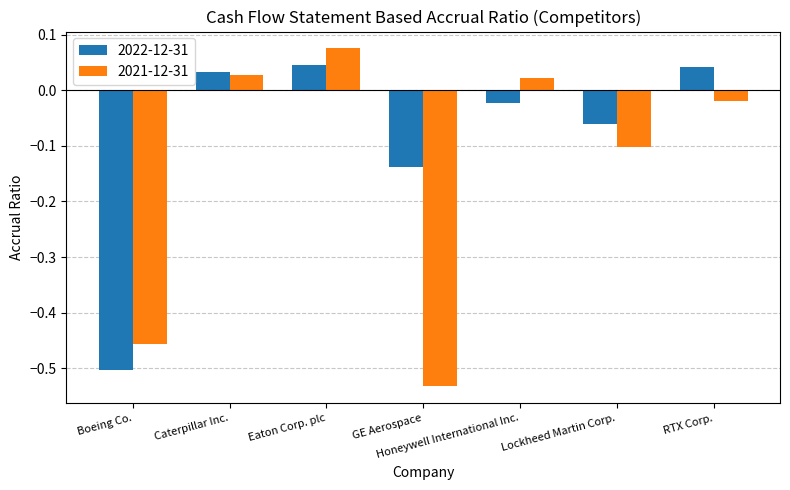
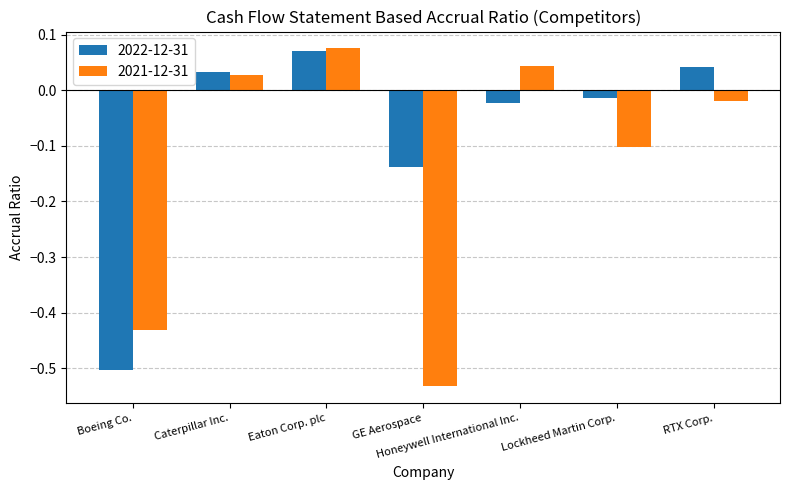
2021-12-31, Boeing Co.: -0.46 -> -0.43
2022-12-31, Eaton Corp. plc: 0.05 -> 0.07
2021-12-31, Honeywell International Inc.: 0.02 -> 0.04
2022-12-31, Lockheed Martin Corp.: -0.06 -> -0.01
